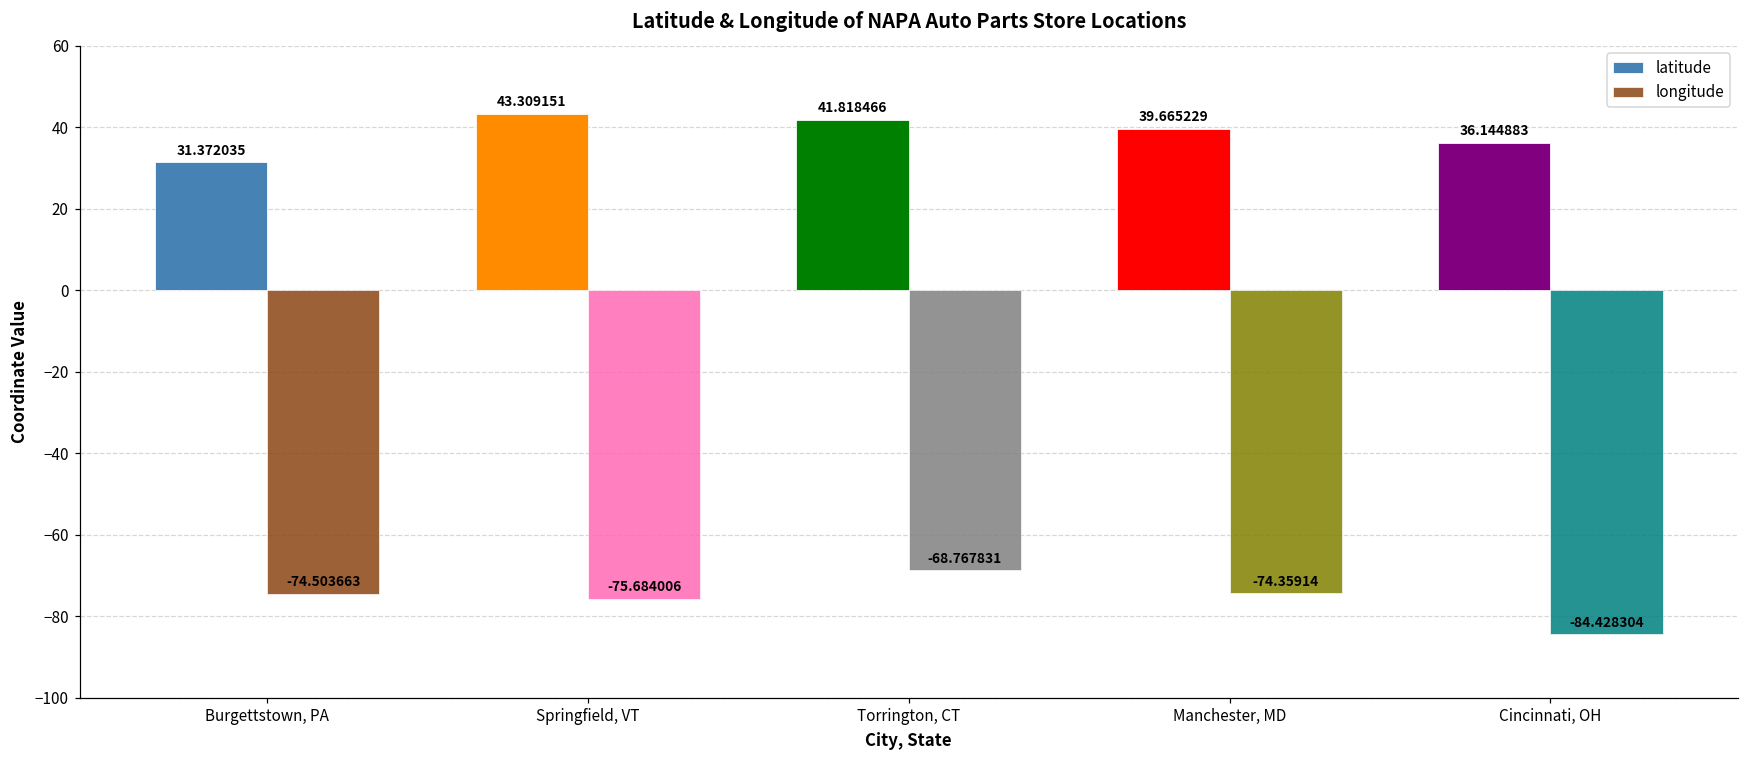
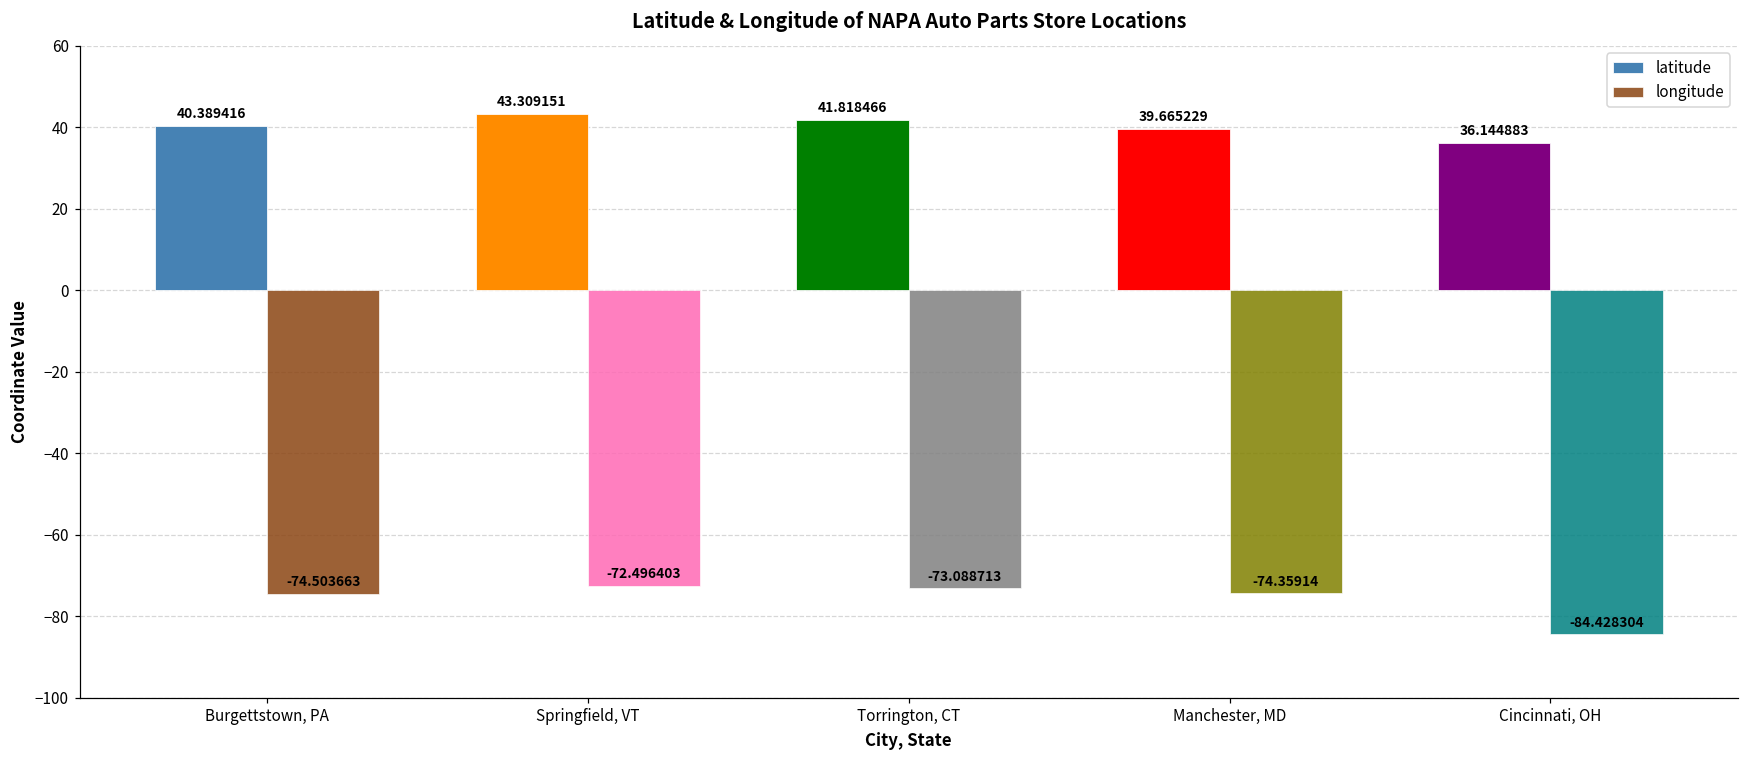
latitude, Burgettstown, PA: 31.372035 -> 40.389416
longitude, Springfield, VT: -75.684006 -> -72.496403
longitude, Torrington, CT: -68.767831 -> -73.088713
